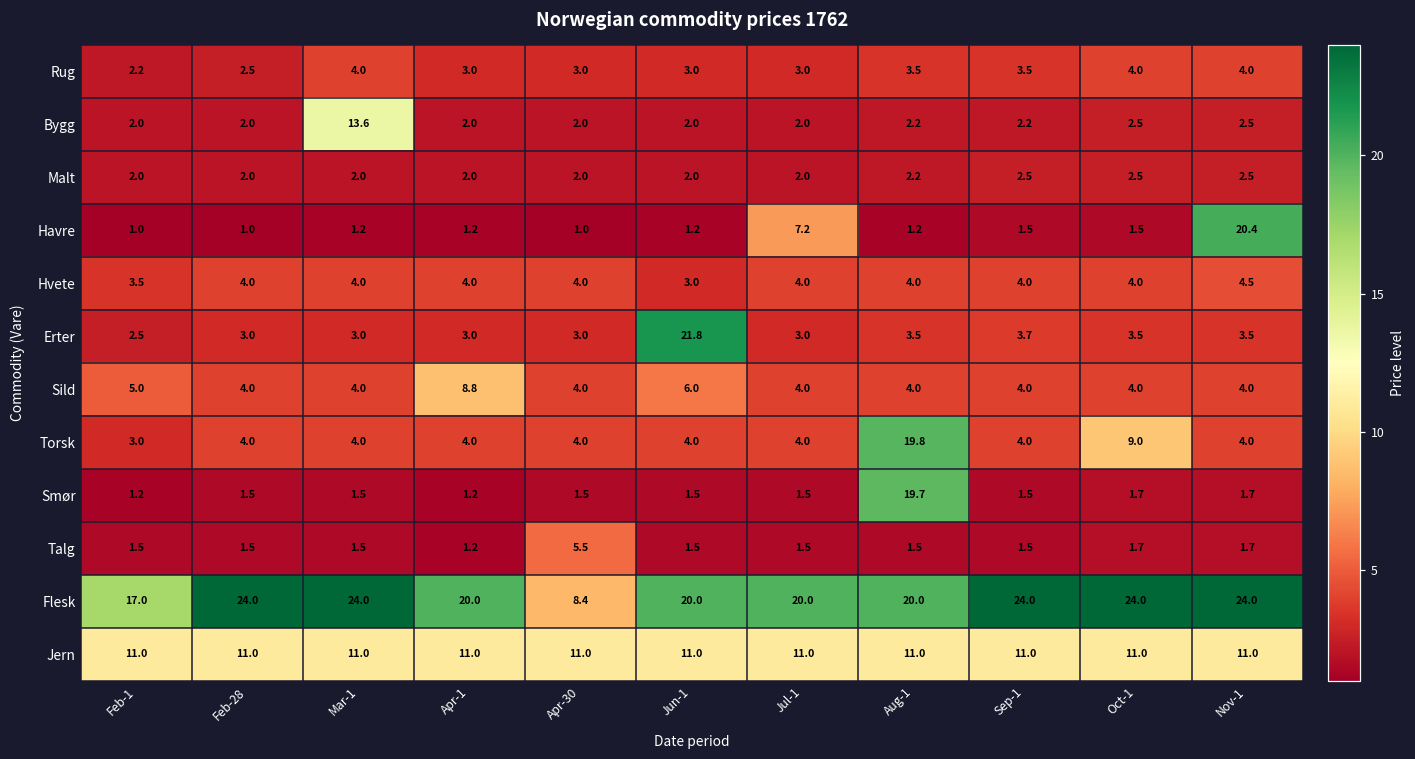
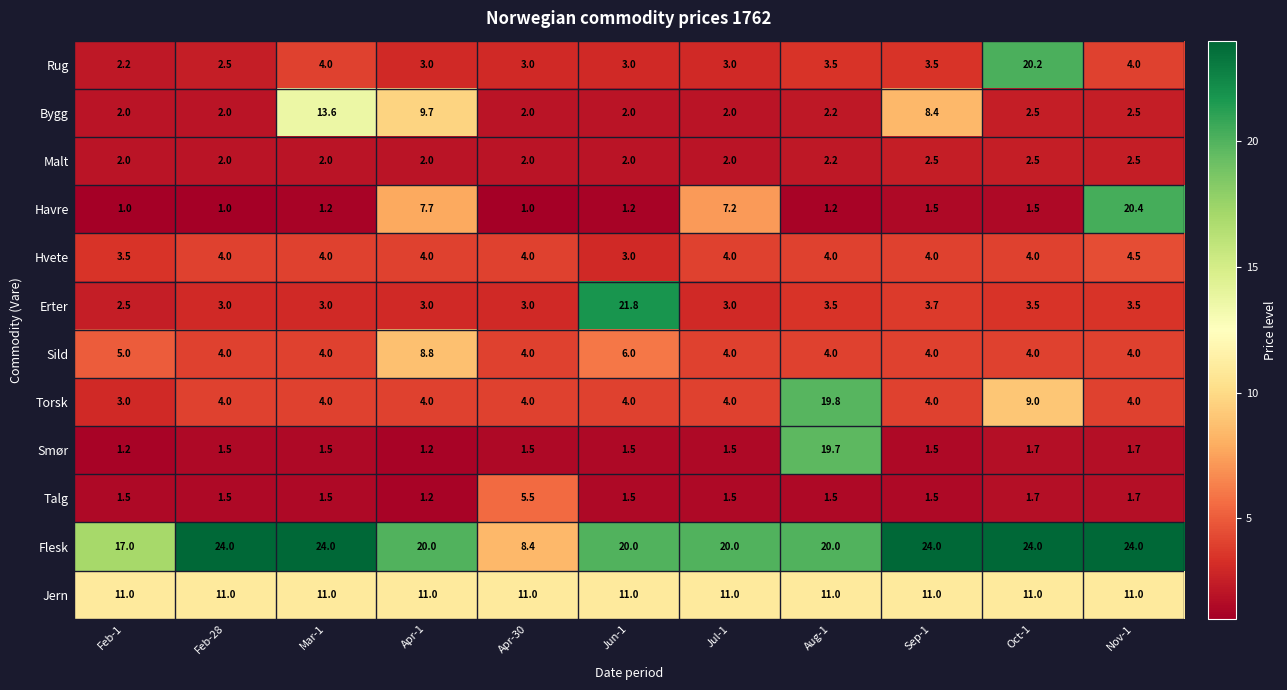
Rug, Oct-1: 4.0 -> 20.2
Bygg, Apr-1: 2.0 -> 9.7
Bygg, Sep-1: 2.2 -> 8.4
Havre, Apr-1: 1.2 -> 7.7
